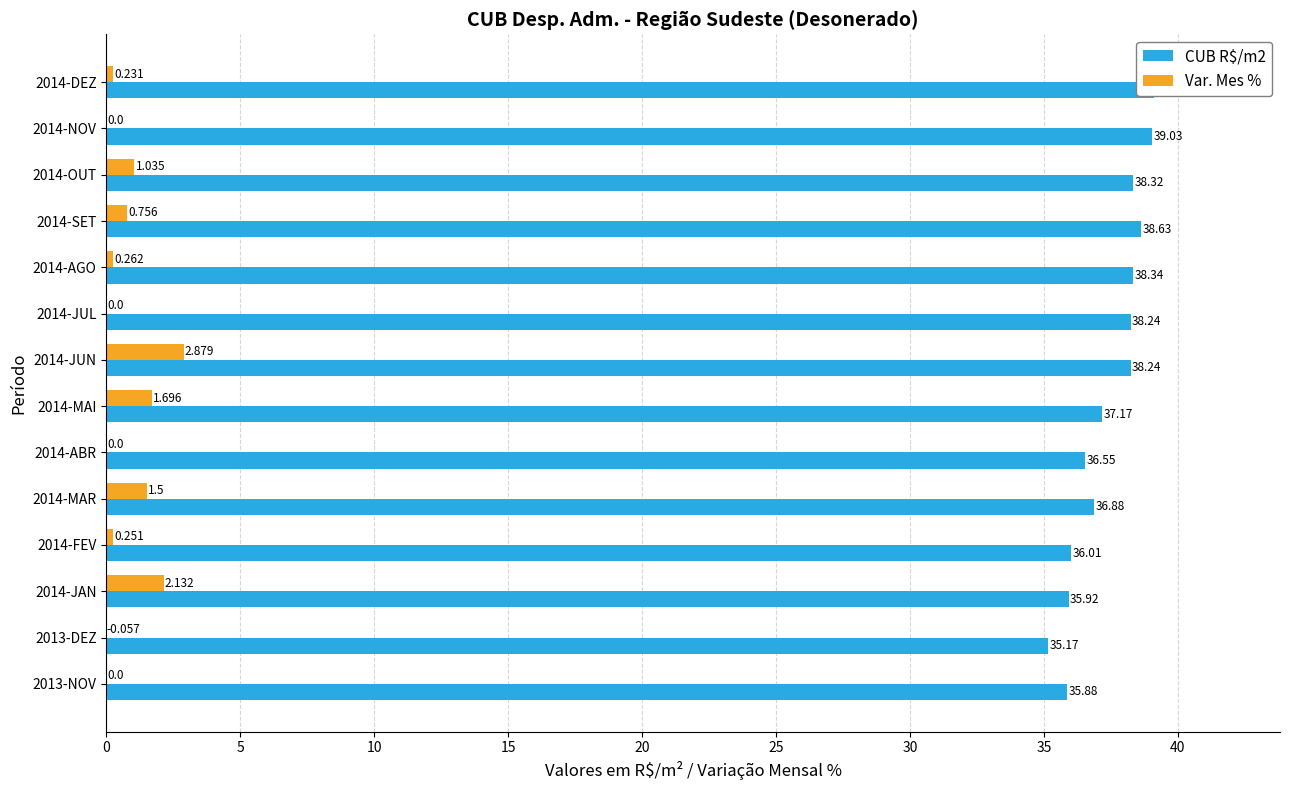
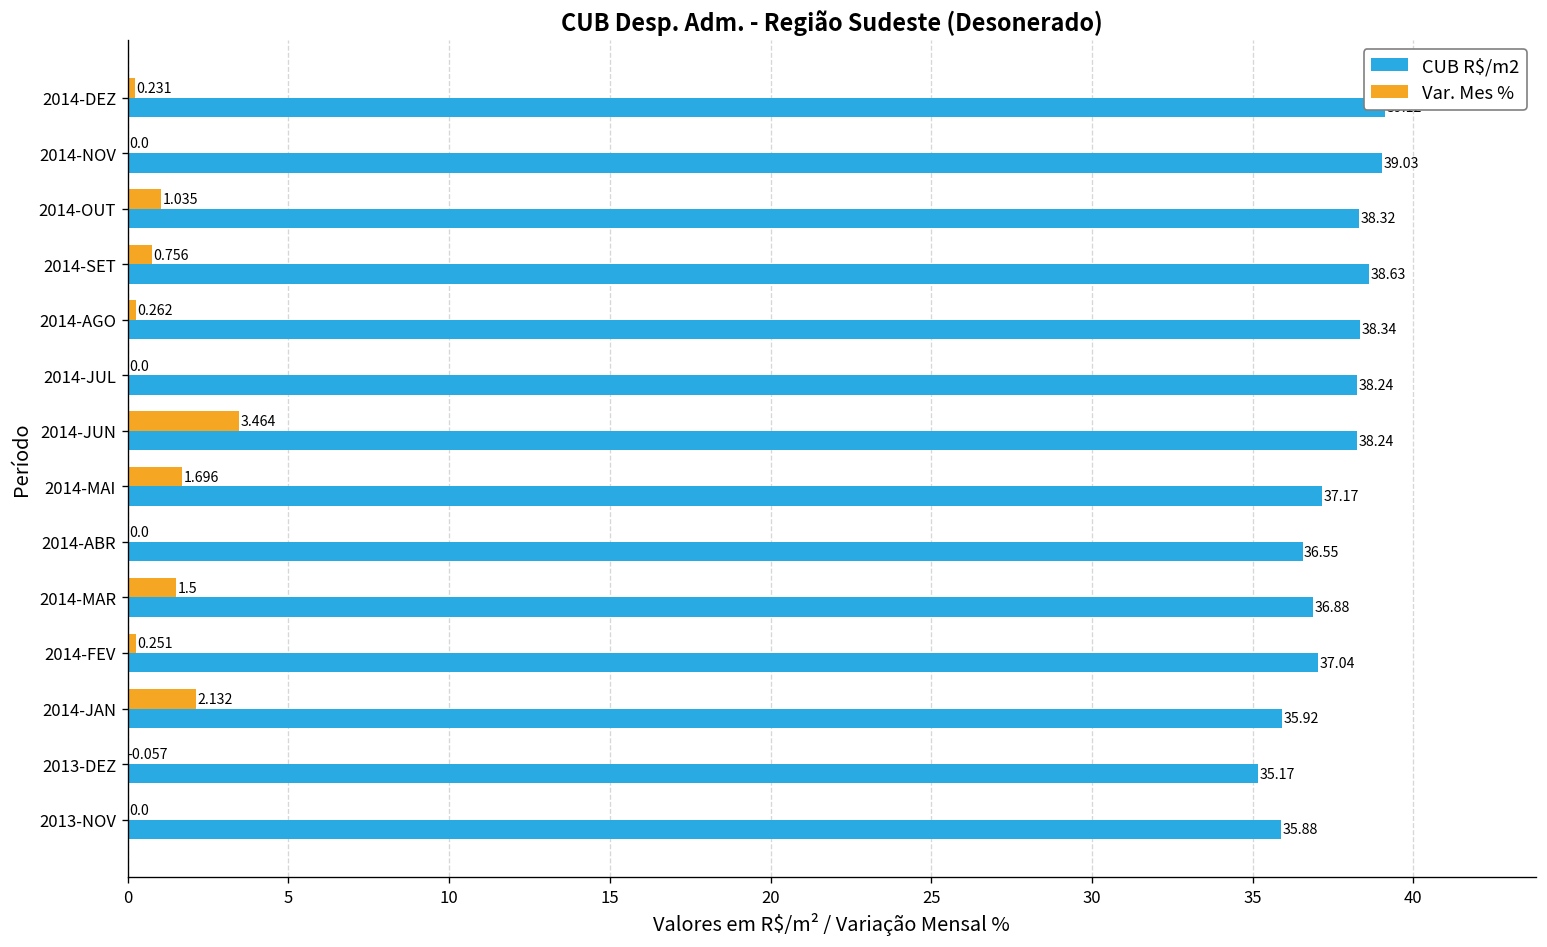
Var. Mes %, 2014-JUN: 2.879 -> 3.464
CUB R$/m2, 2014-FEV: 36.01 -> 37.04
